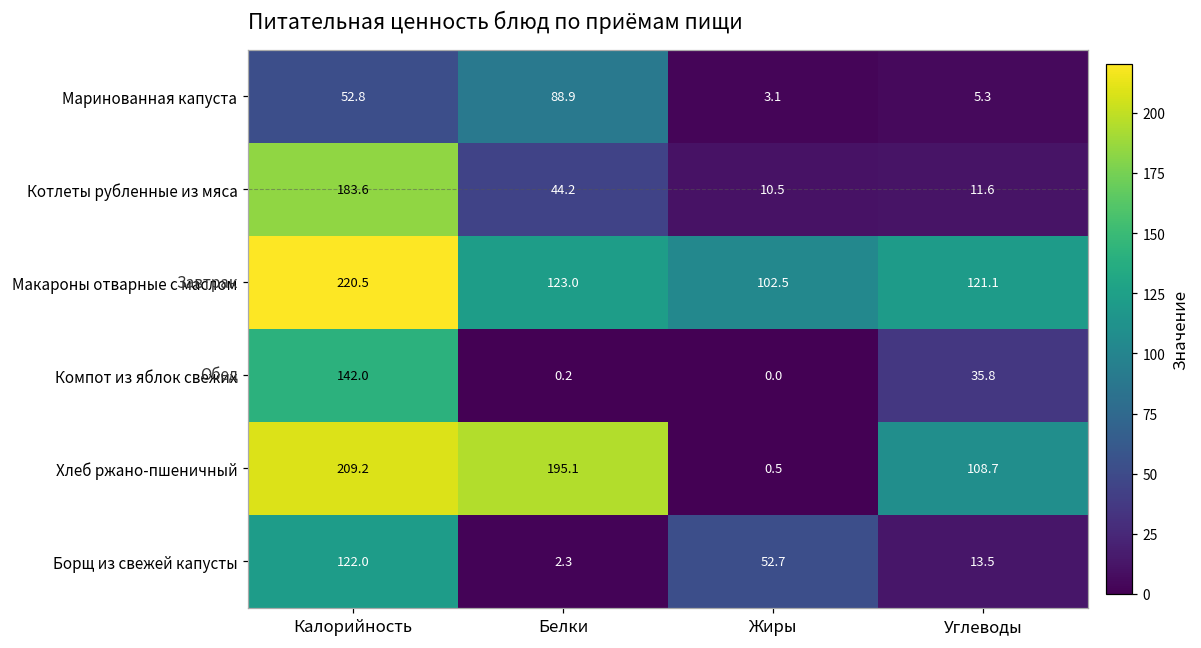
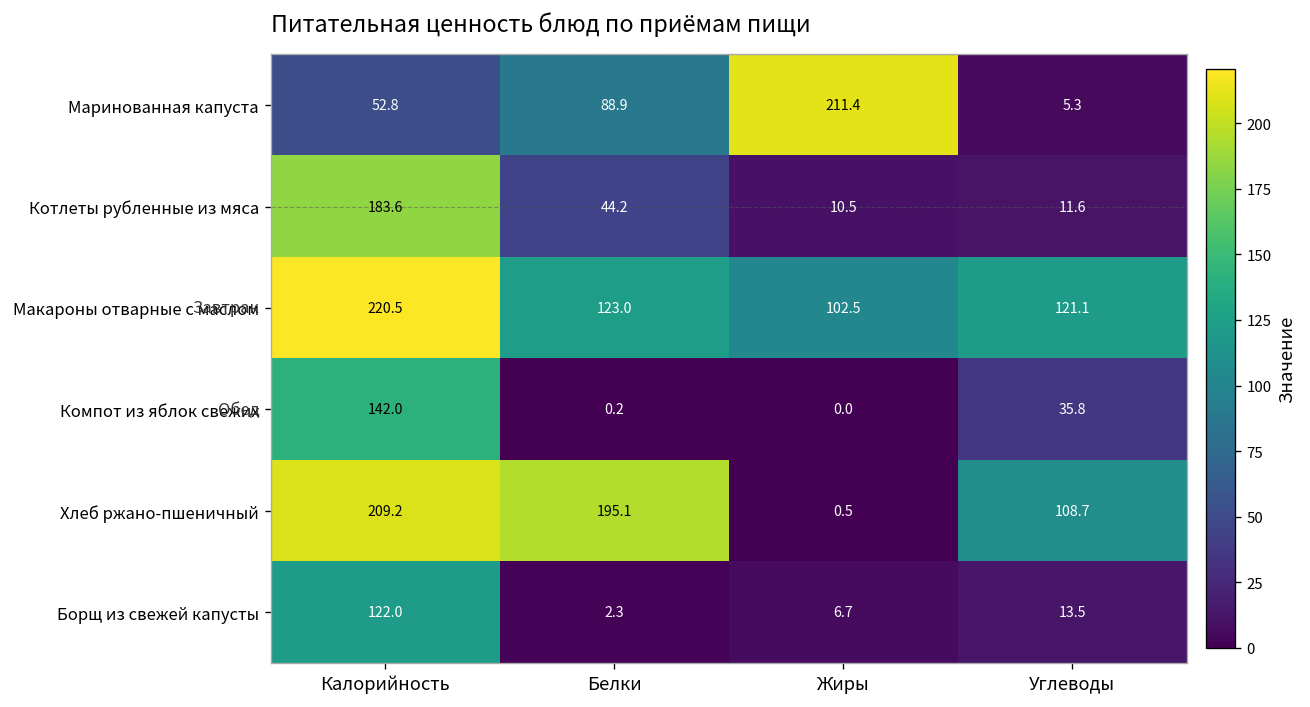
Маринованная капуста, Жиры: 3.1 -> 211.4
Борщ из свежей капусты, Жиры: 52.7 -> 6.7
